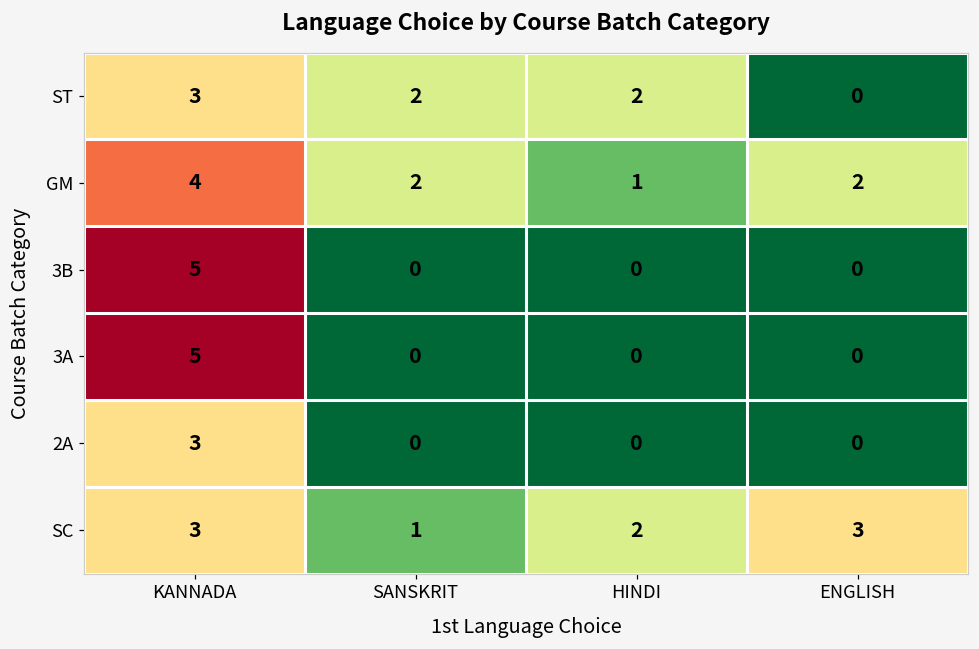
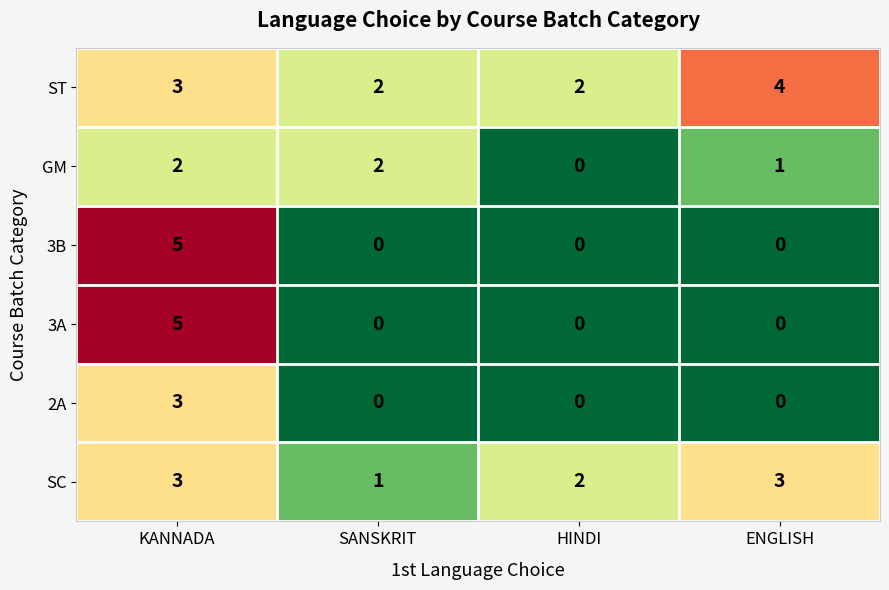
ST, ENGLISH: 0 -> 4
GM, KANNADA: 4 -> 2
GM, HINDI: 1 -> 0
GM, ENGLISH: 2 -> 1
